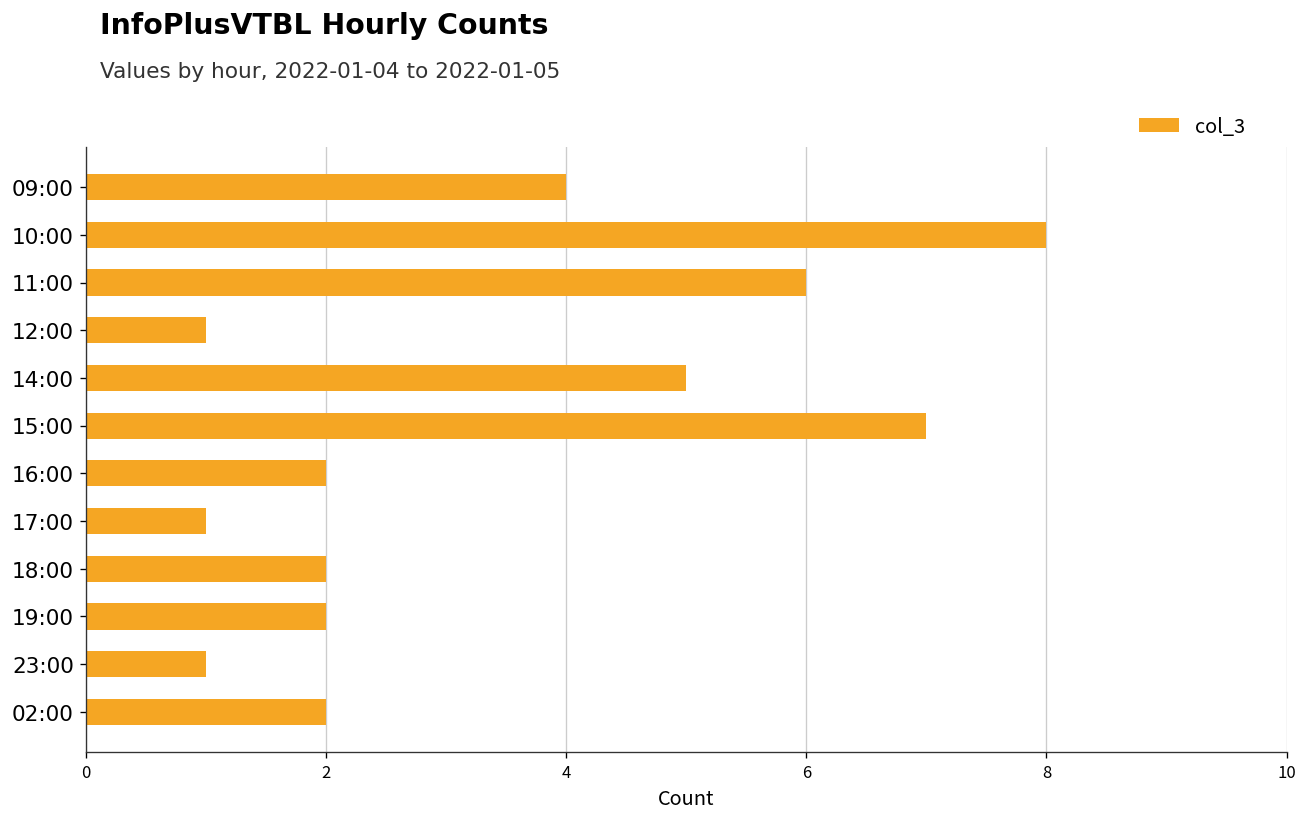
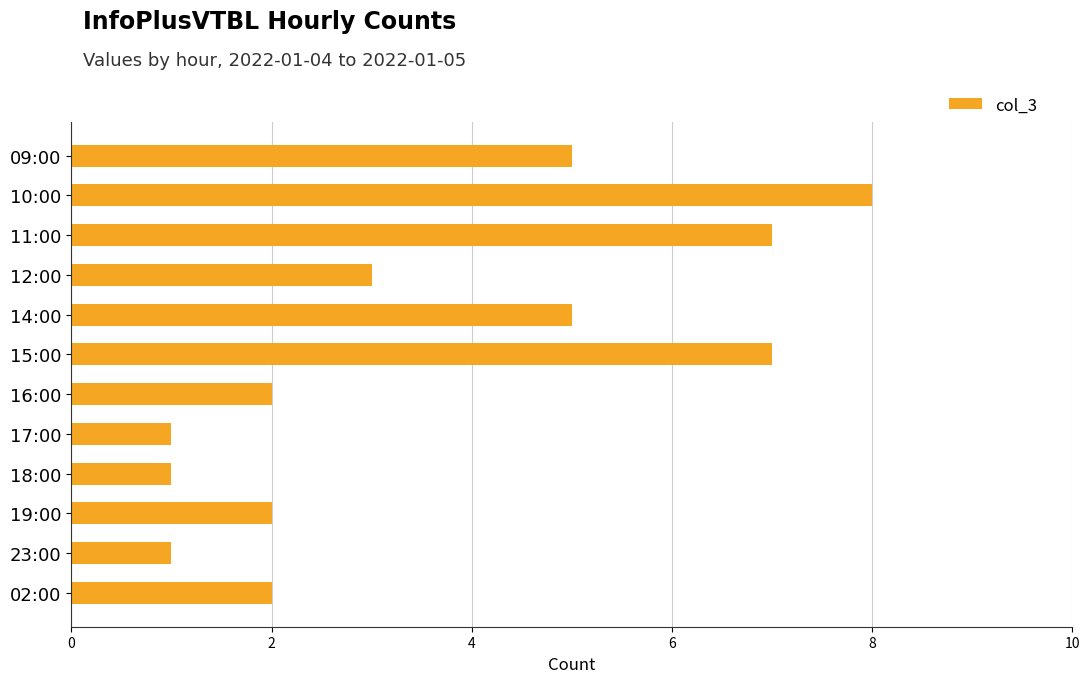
09:00: 4 -> 5
11:00: 6 -> 7
12:00: 1 -> 3
18:00: 2 -> 1
